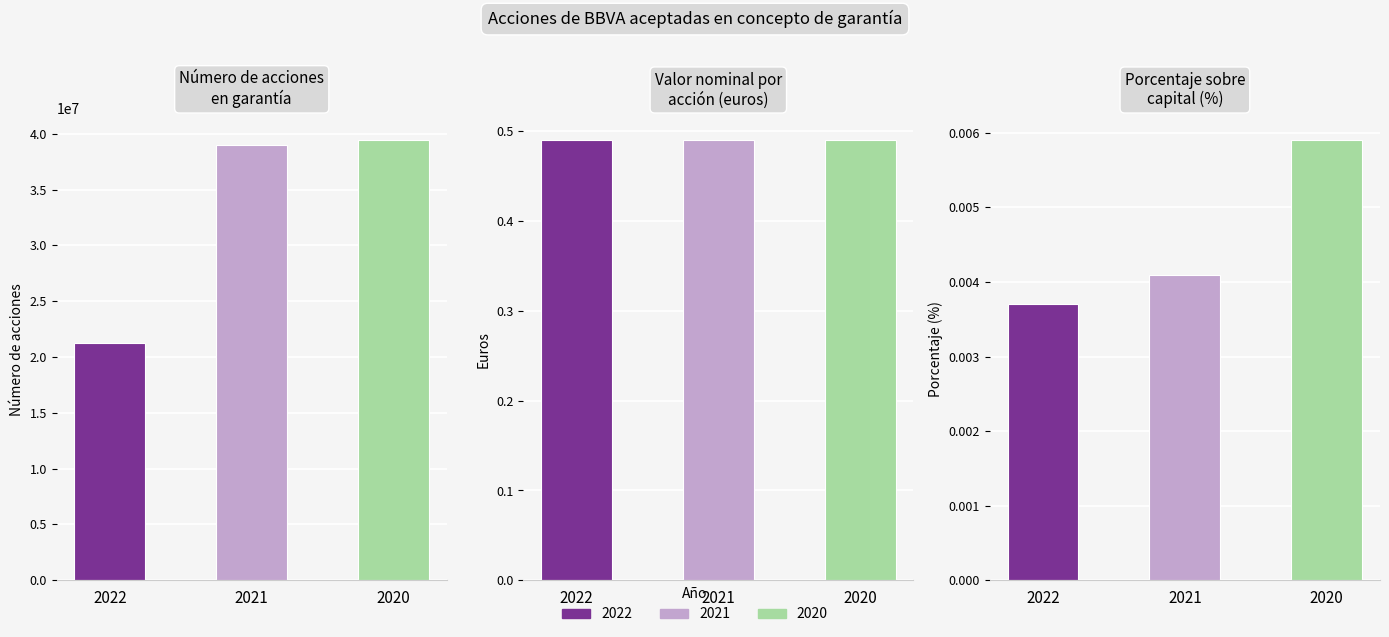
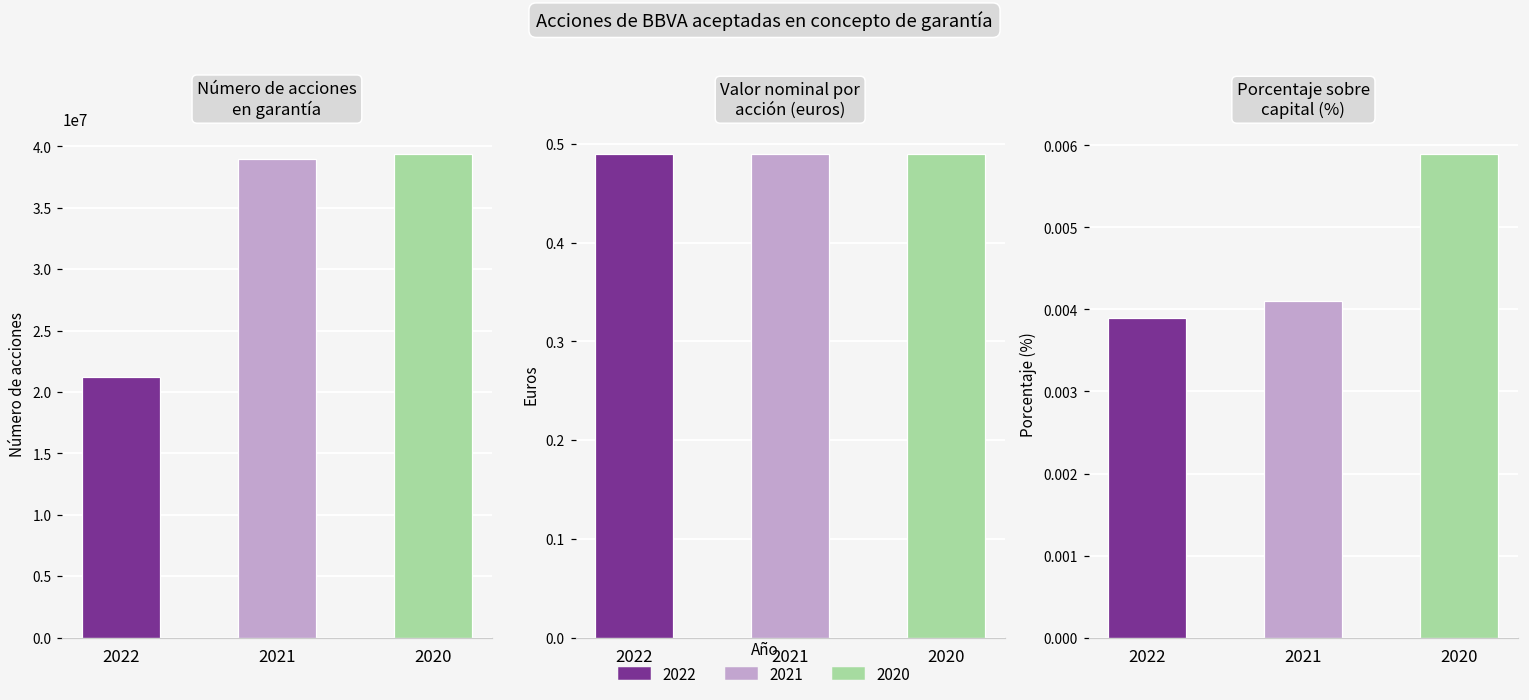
Porcentaje sobre capital (%), 2022: 0.0037 -> 0.0039
